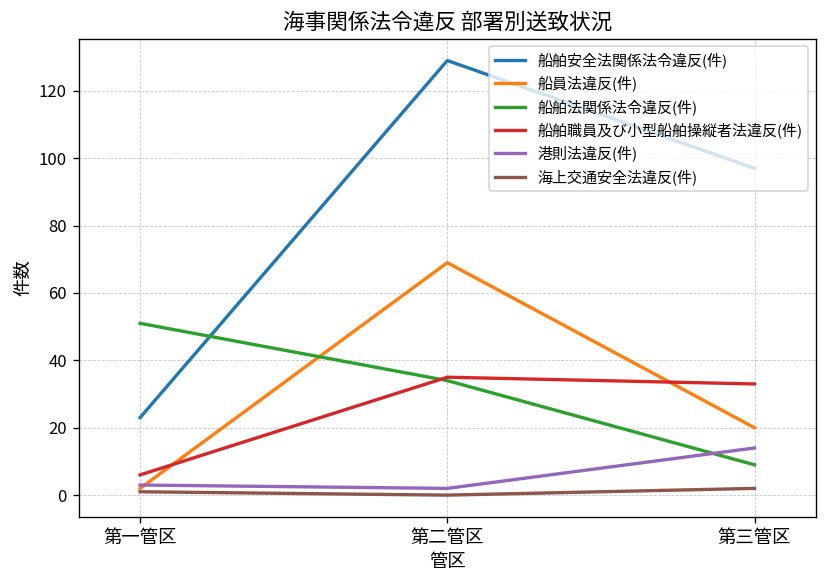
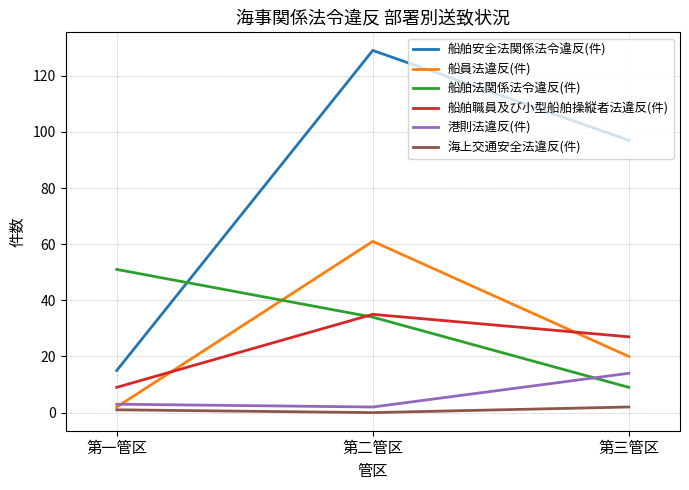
船舶安全法関係法令違反(件), 第一管区: 23 -> 15
船舶職員及び小型船舶操縦者法違反(件), 第一管区: 6 -> 9
船員法違反(件), 第二管区: 69 -> 61
船舶職員及び小型船舶操縦者法違反(件), 第三管区: 33 -> 27
